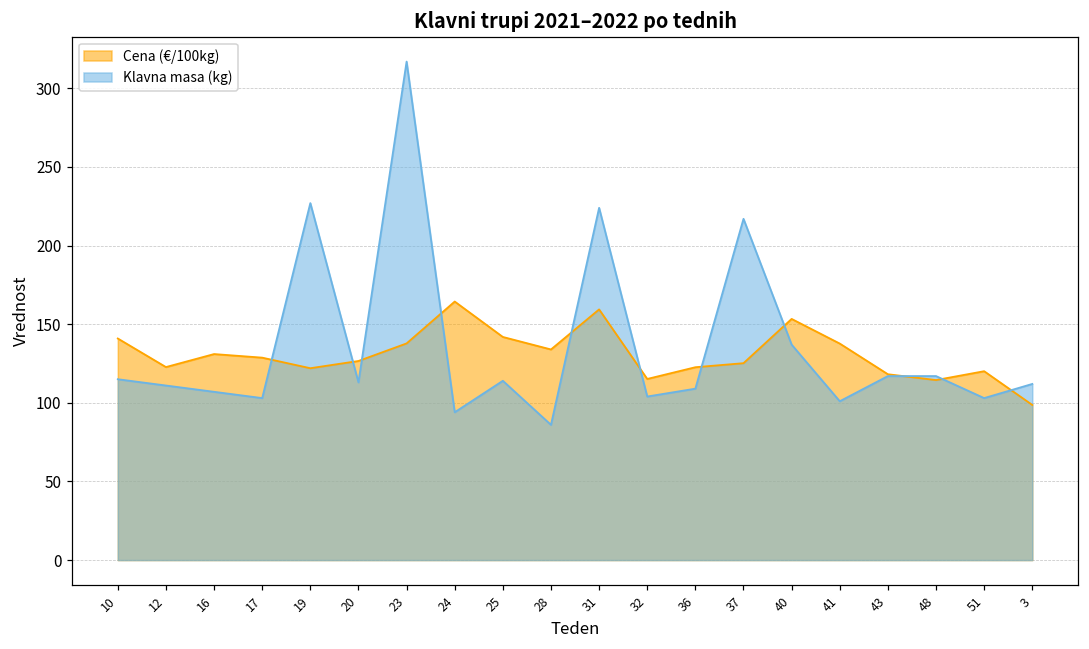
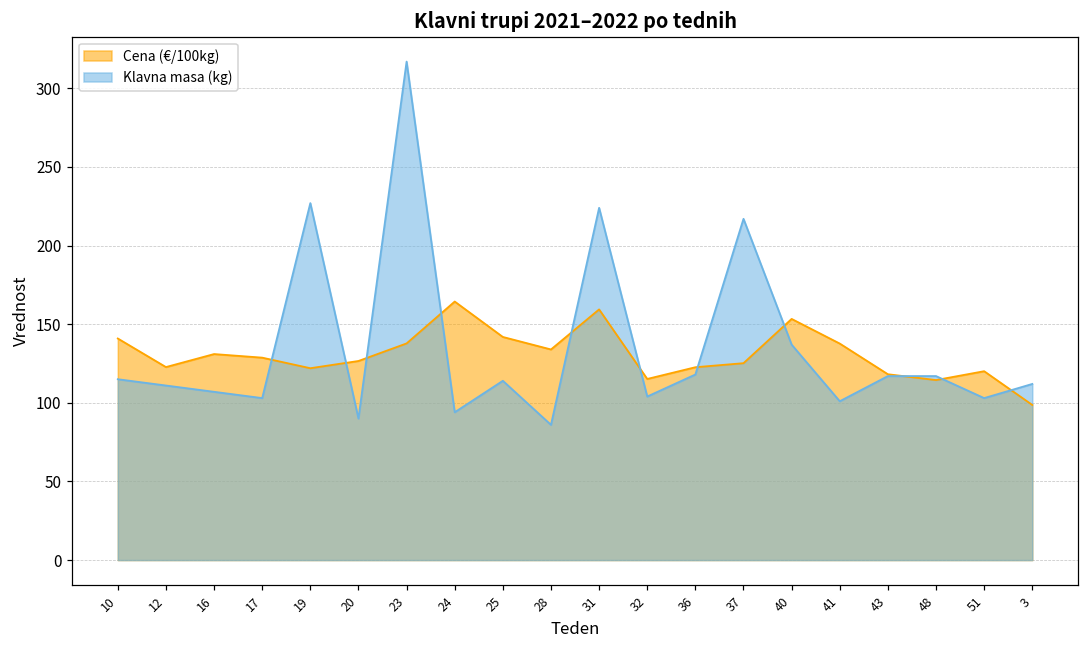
Klavna masa (kg), 20: 113 -> 90
Klavna masa (kg), 36: 109 -> 118
